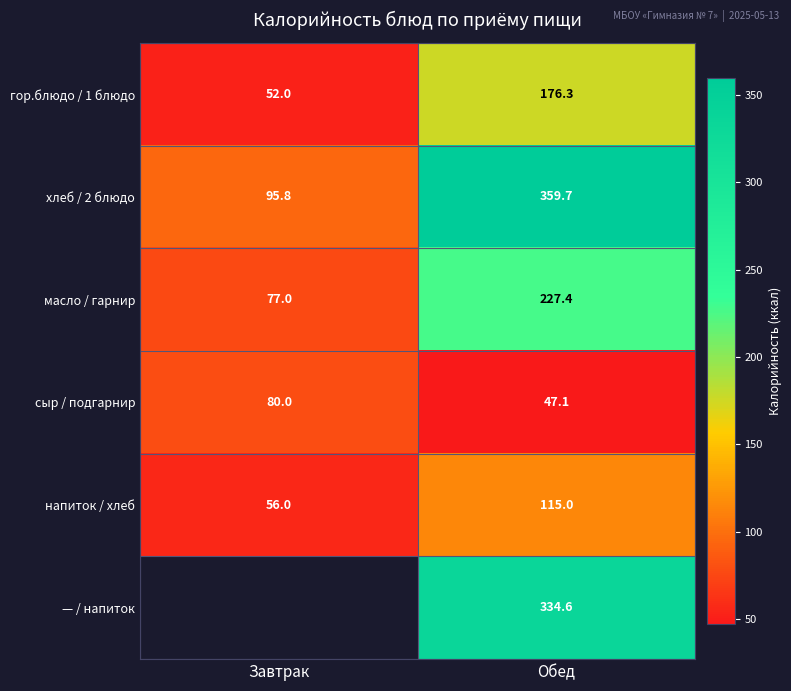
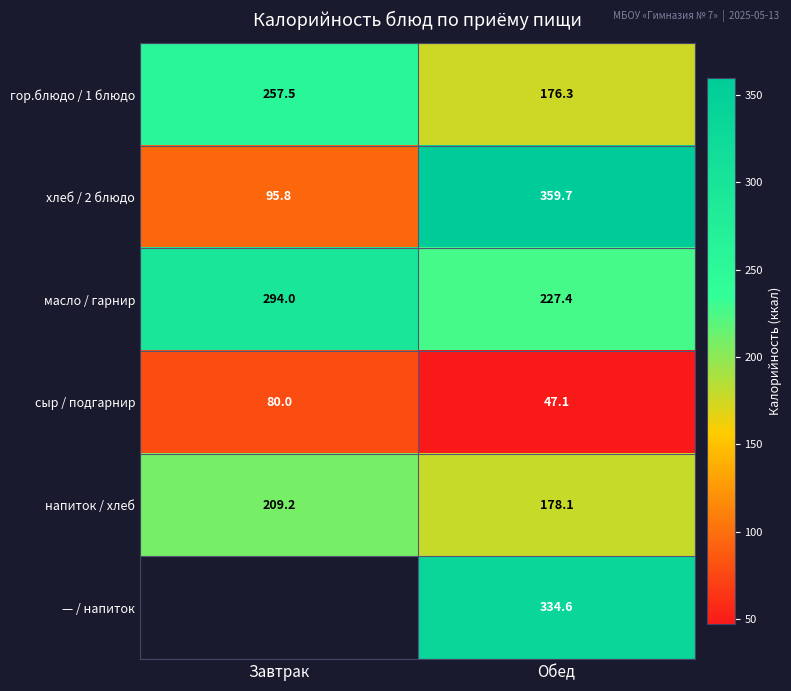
гор.блюдо / 1 блюдо, Завтрак: 52.0 -> 257.5
масло / гарнир, Завтрак: 77.0 -> 294.0
напиток / хлеб, Завтрак: 56.0 -> 209.2
напиток / хлеб, Обед: 115.0 -> 178.1
